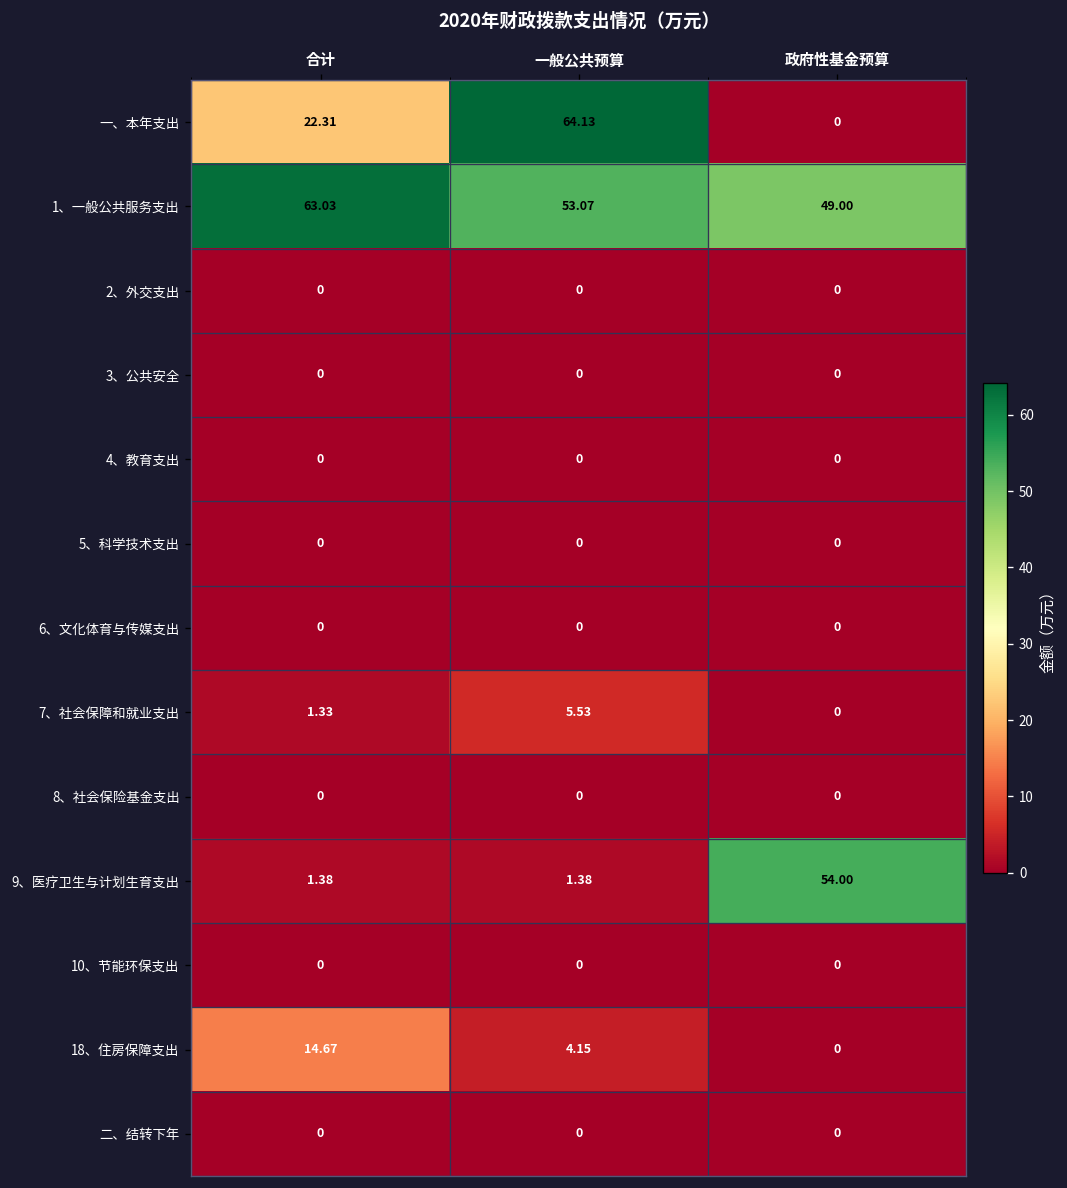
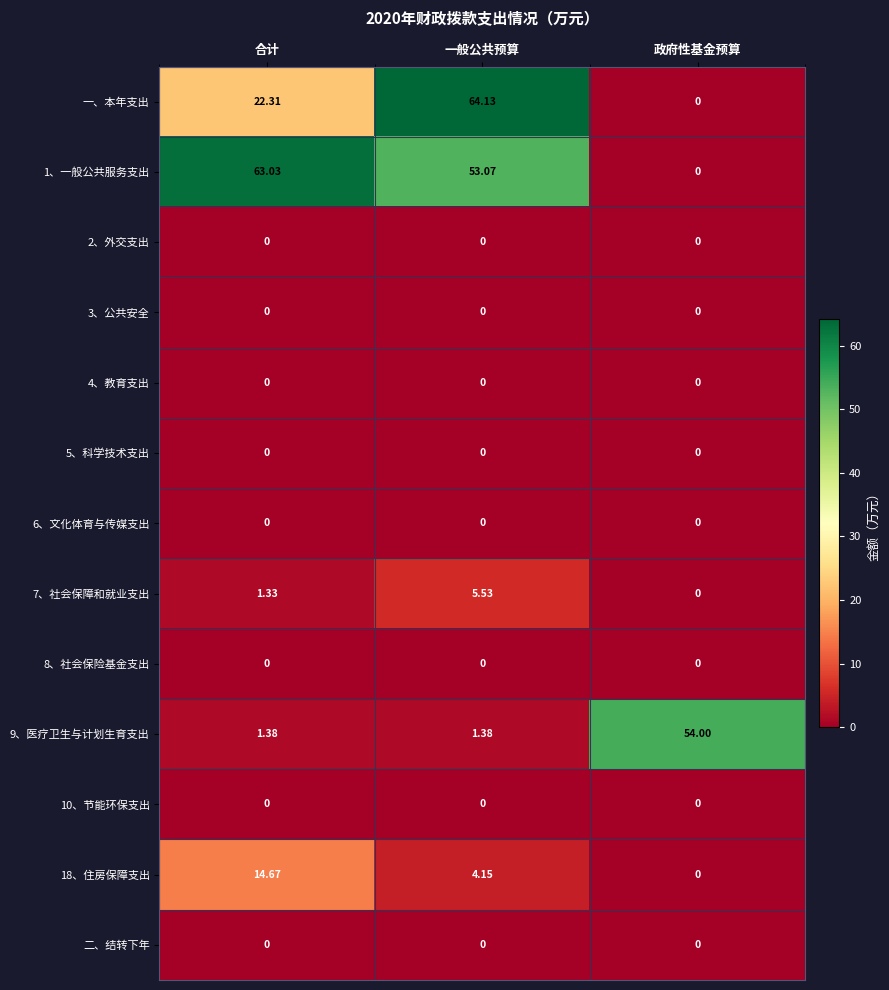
1、一般公共服务支出, 政府性基金预算: 49.00 -> 0
